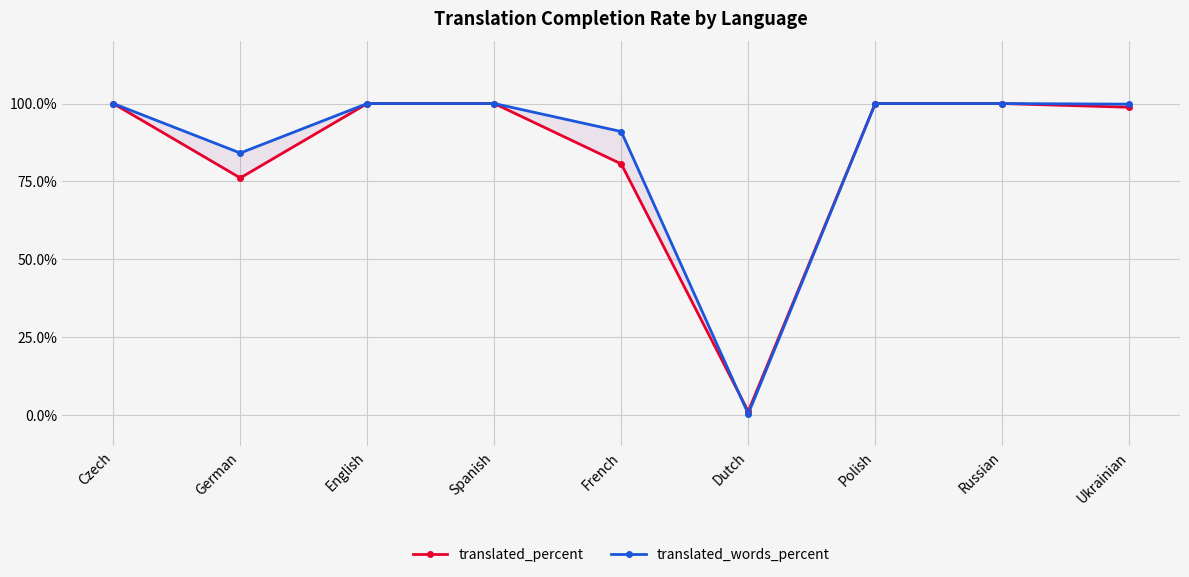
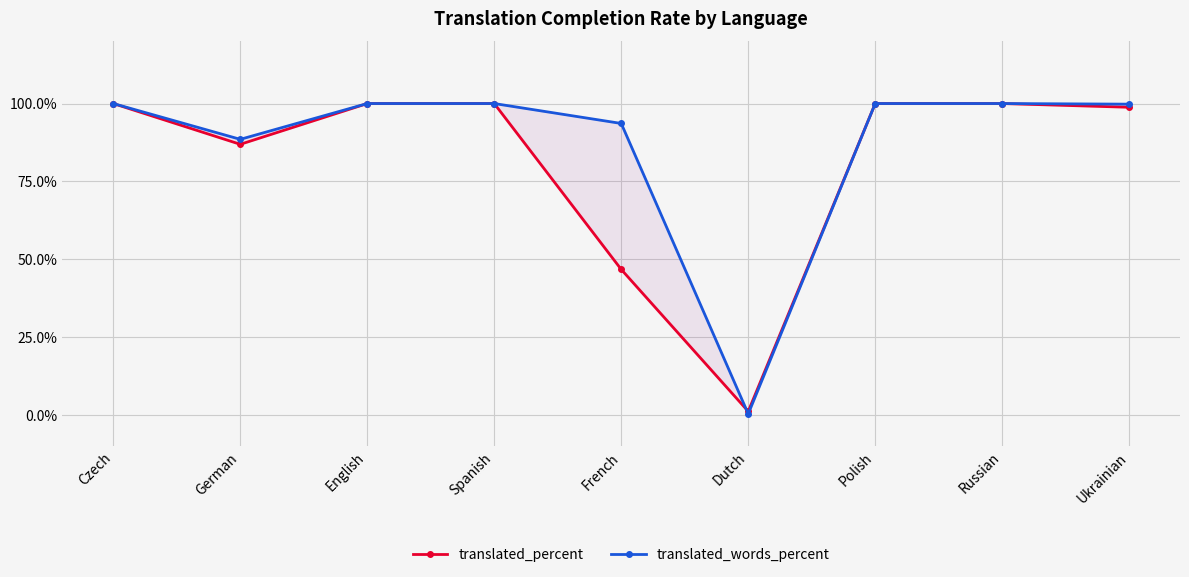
translated_percent, German: 76% -> 87%
translated_words_percent, German: 84% -> 89%
translated_percent, French: 81% -> 47%
translated_words_percent, French: 91% -> 94%
